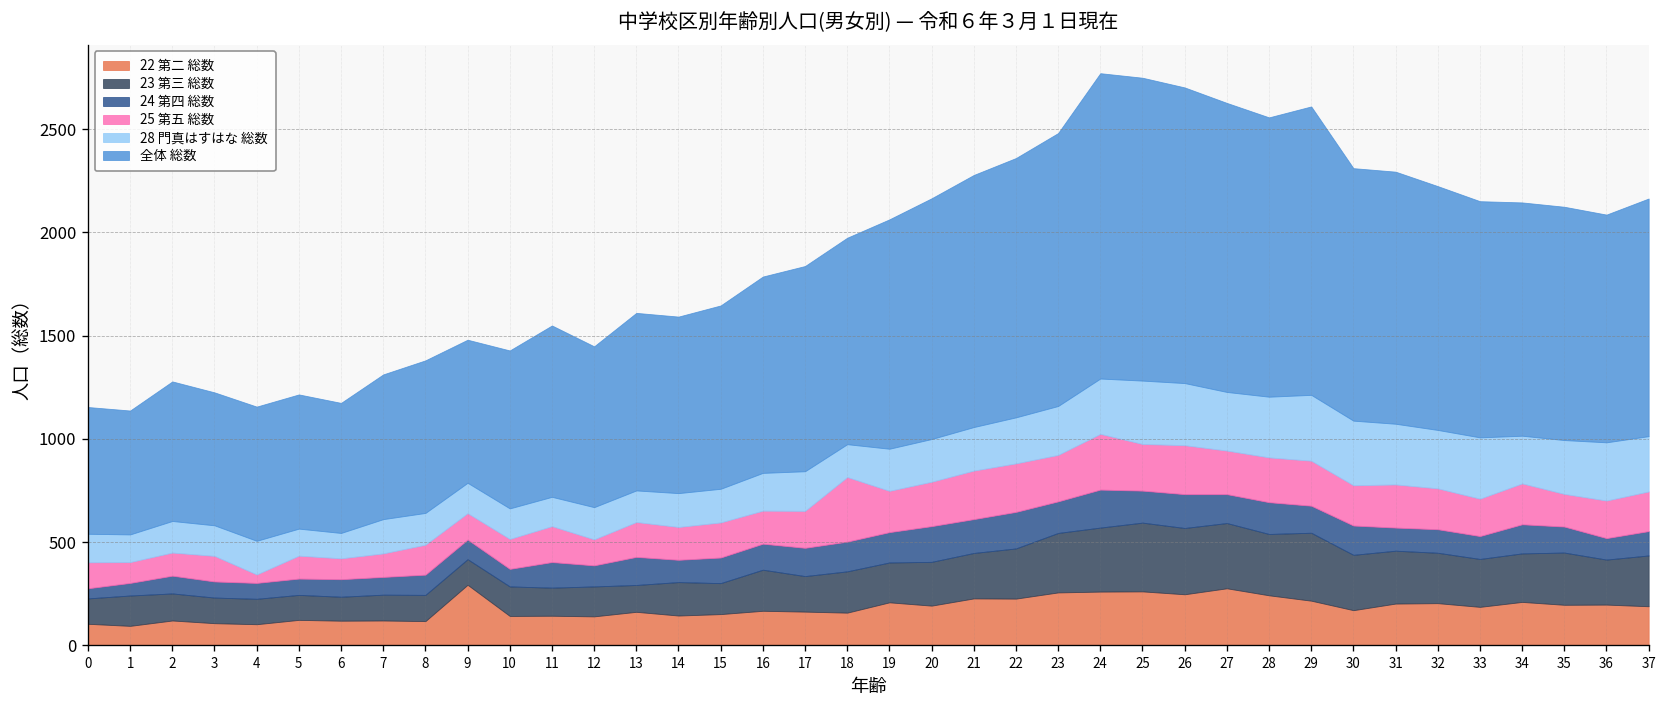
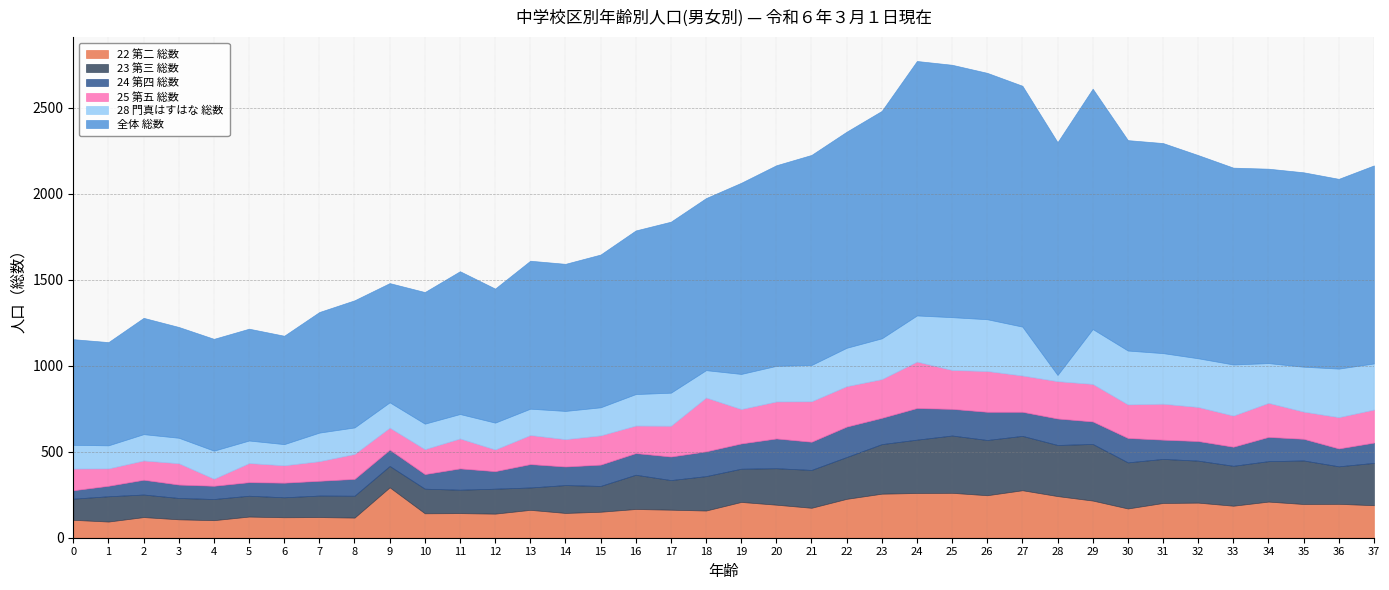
22 第二 総数, 21: 230 -> 170
28 門真はすはな 総数, 28: 290 -> 40
